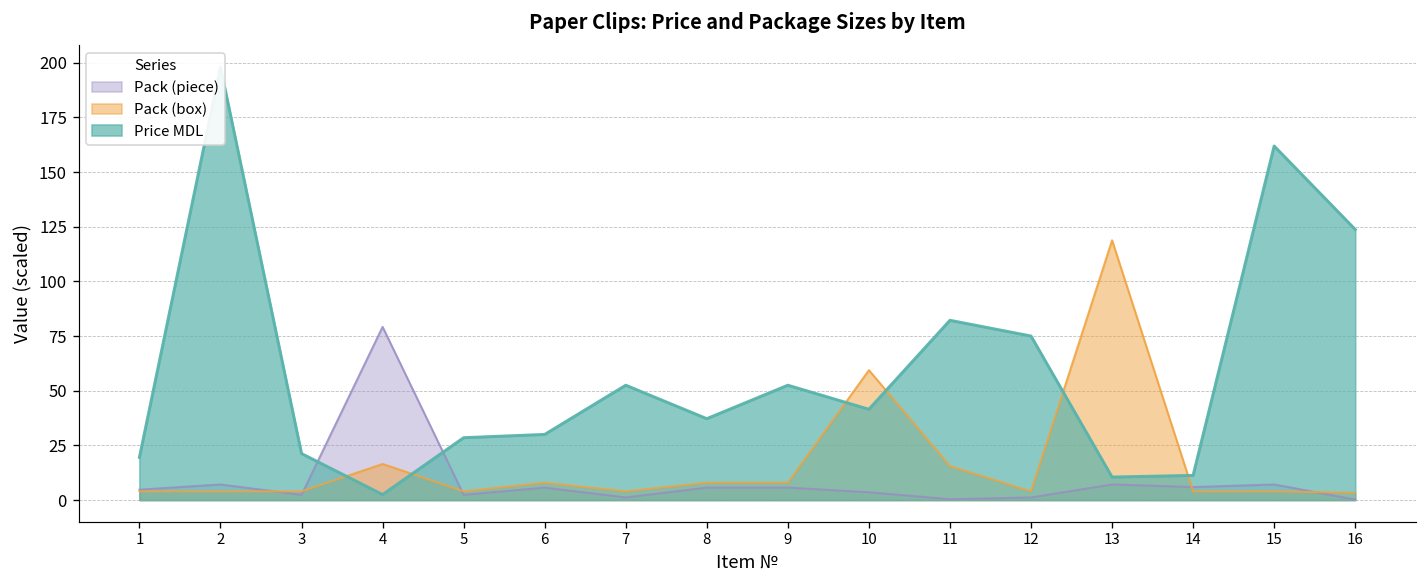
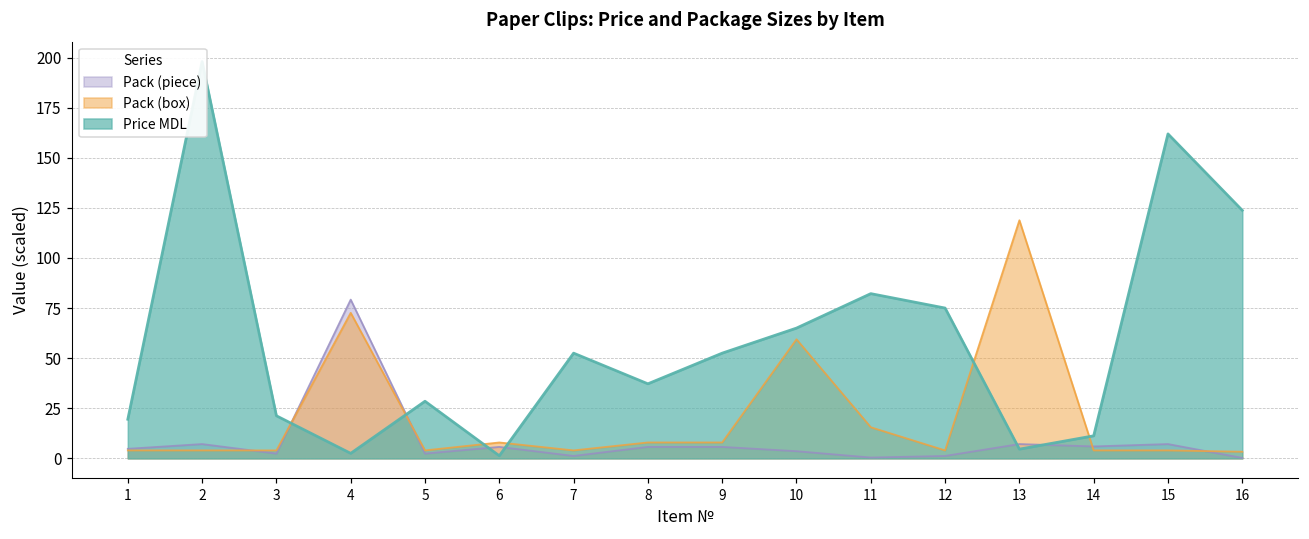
Pack (box), 4: 17 -> 73
Price MDL, 6: 30 -> 1
Price MDL, 10: 42 -> 65
Price MDL, 13: 11 -> 5
